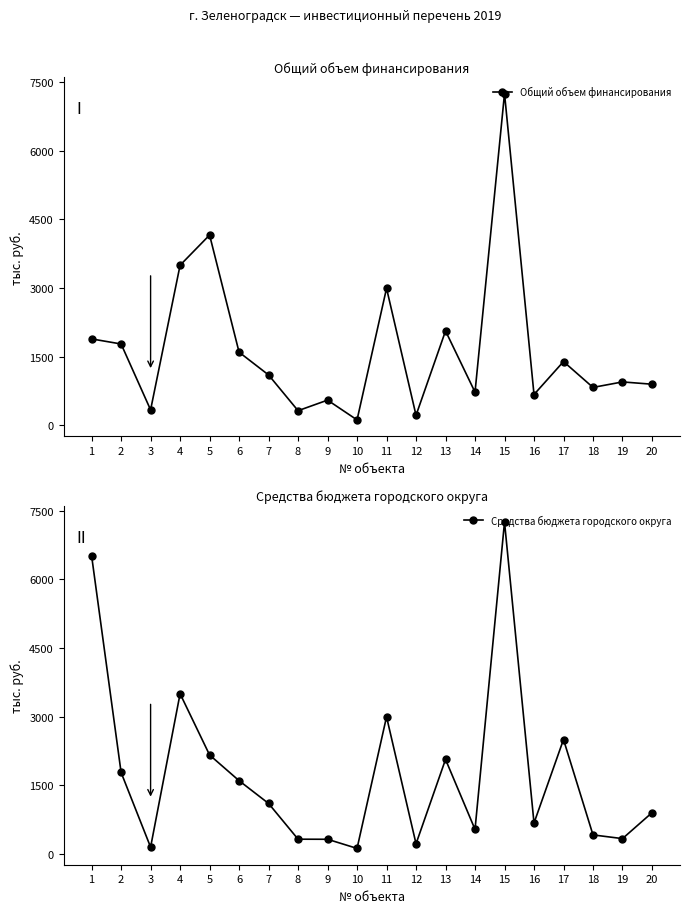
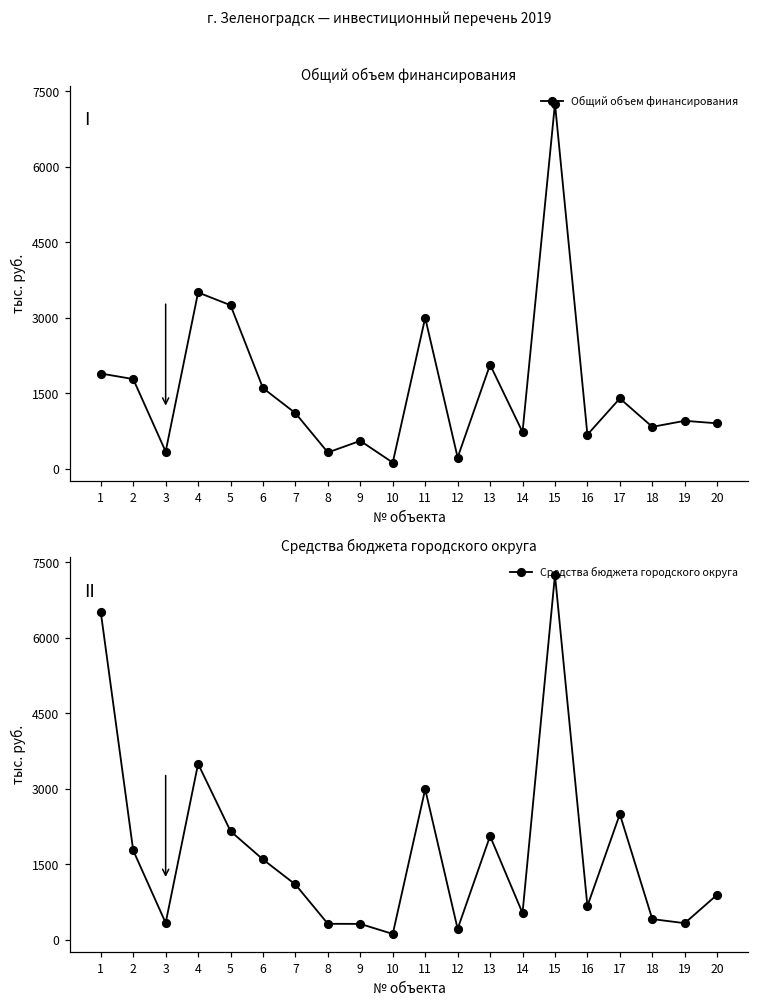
Общий объем финансирования, 5: 4200 -> 3200
Средства бюджета городского округа, 3: 100 -> 300
